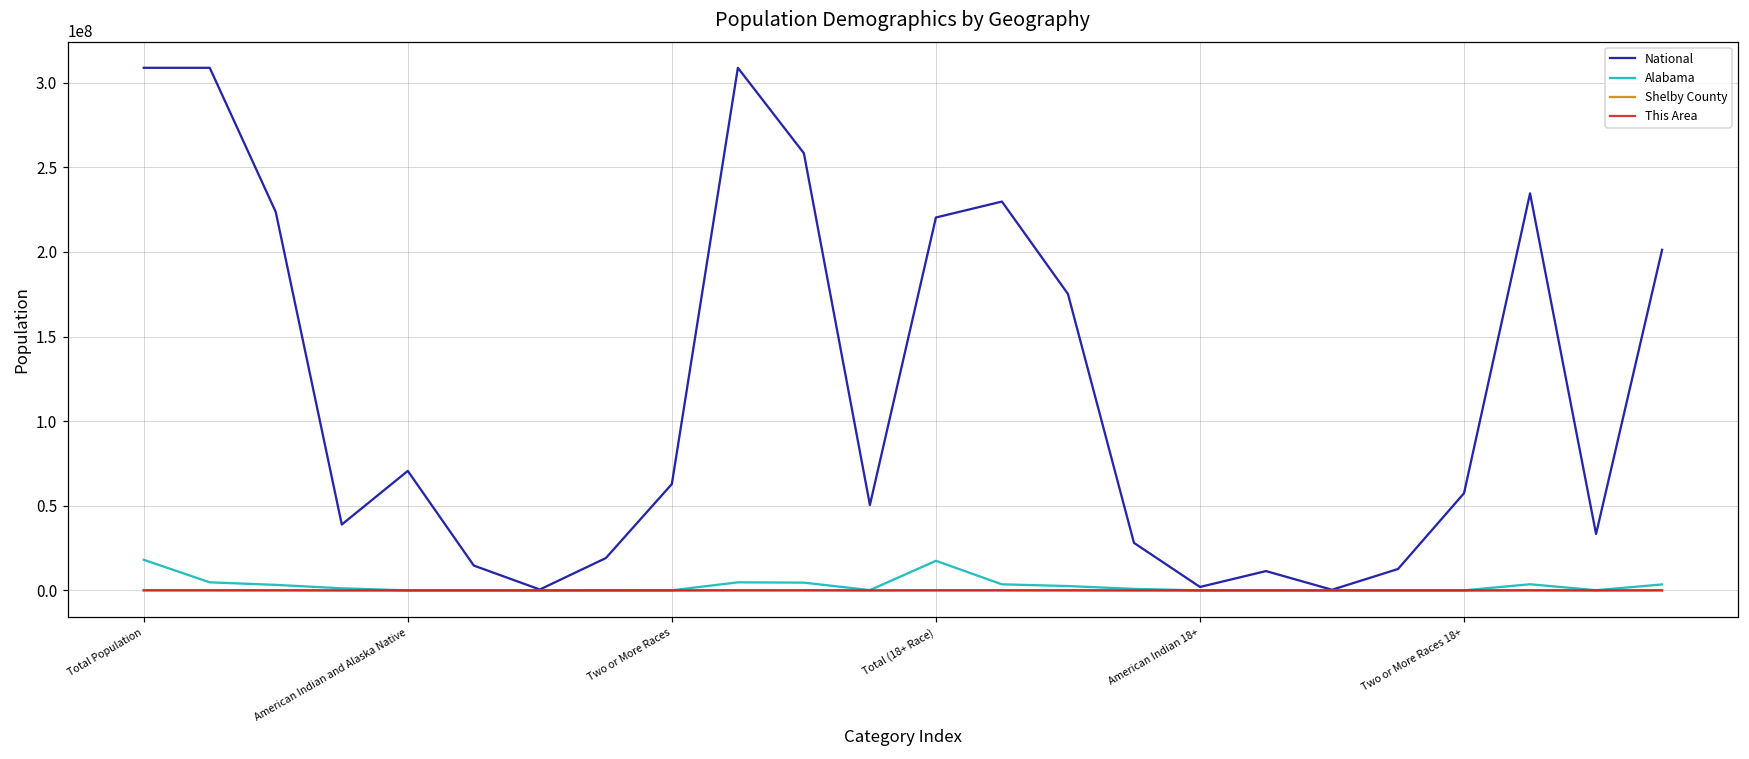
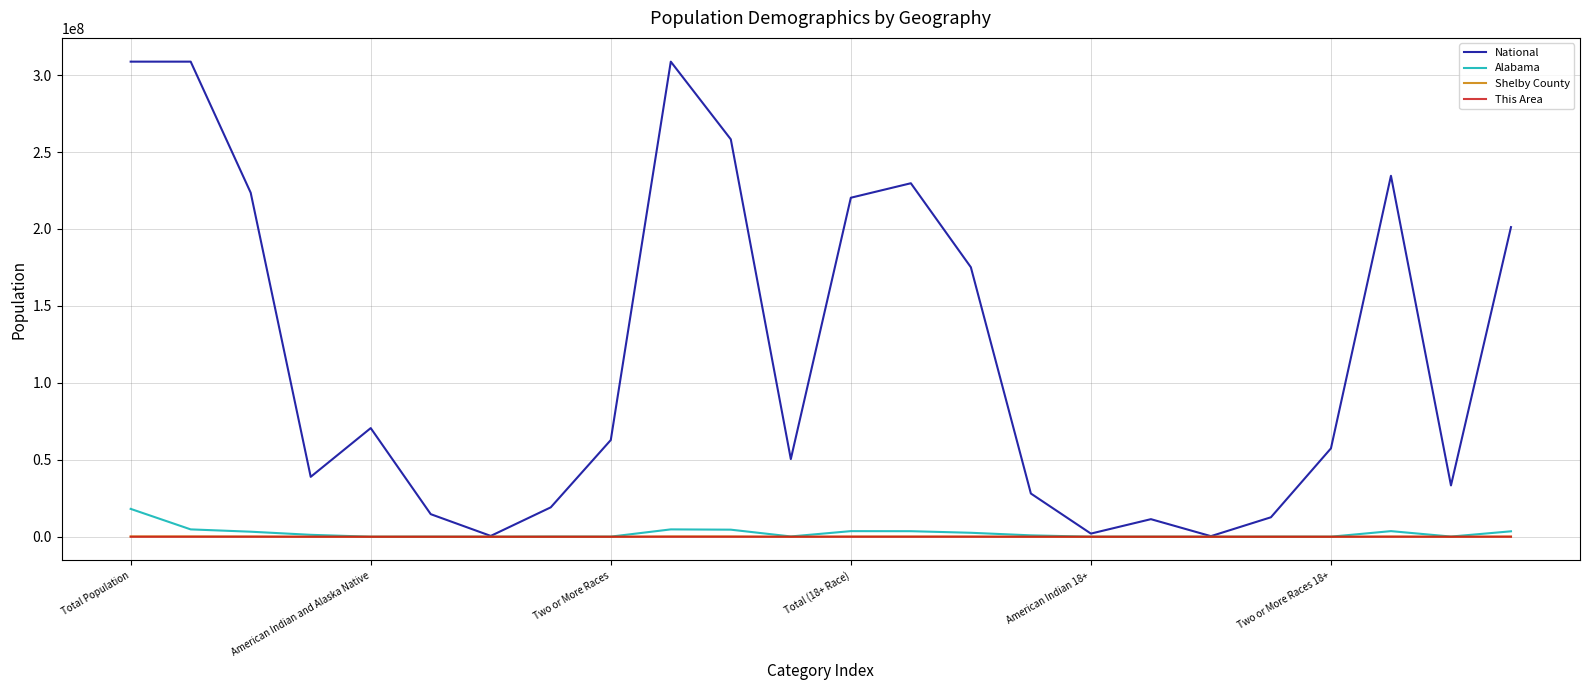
Alabama, Total (18+ Race): 17000000 -> 4000000
